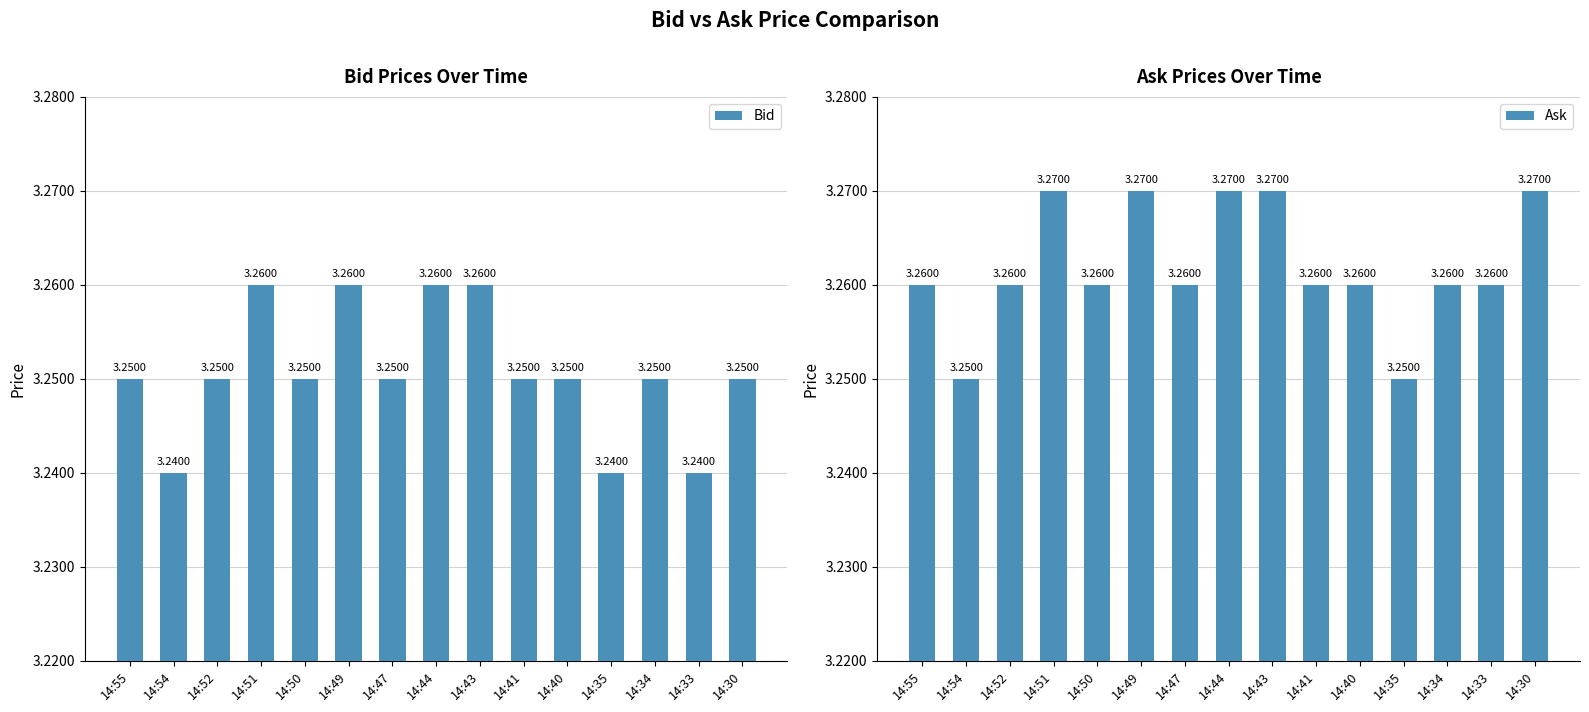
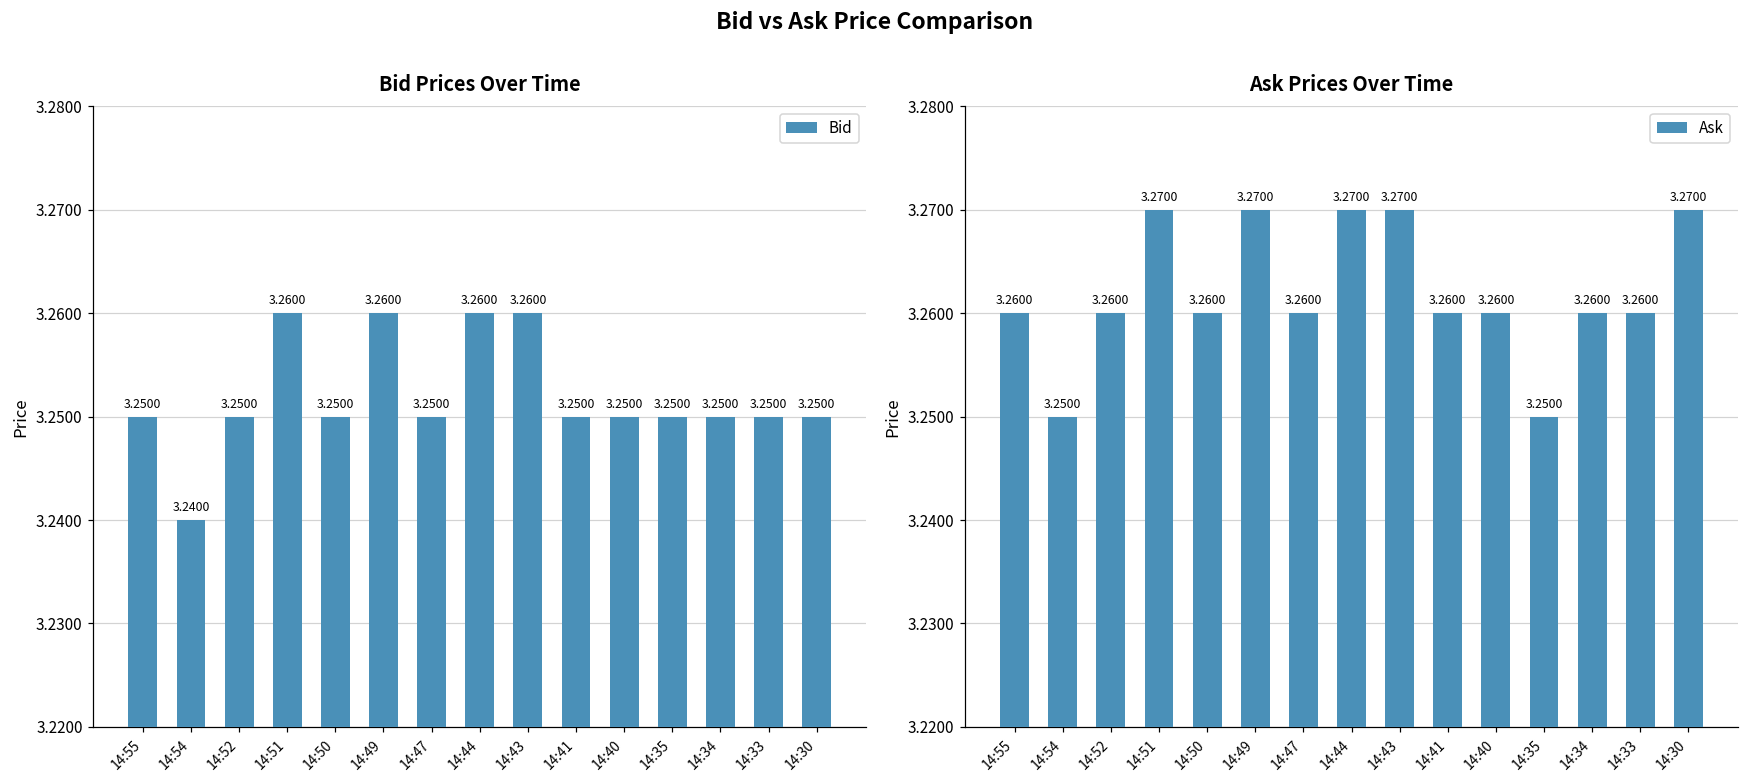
Bid Prices Over Time, 14:35: 3.2400 -> 3.2500
Bid Prices Over Time, 14:33: 3.2400 -> 3.2500
